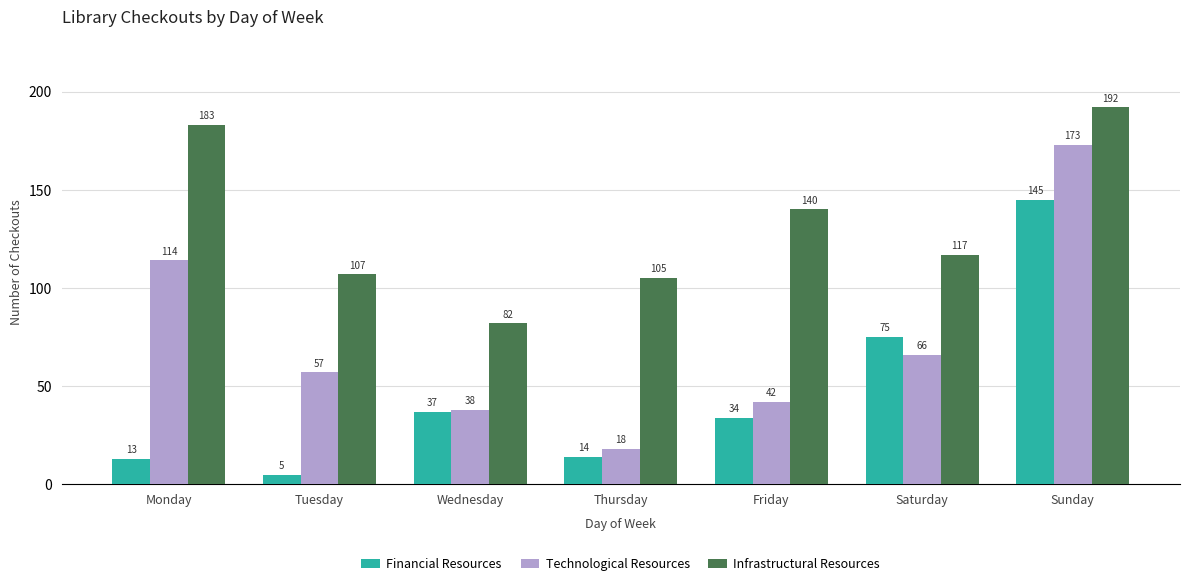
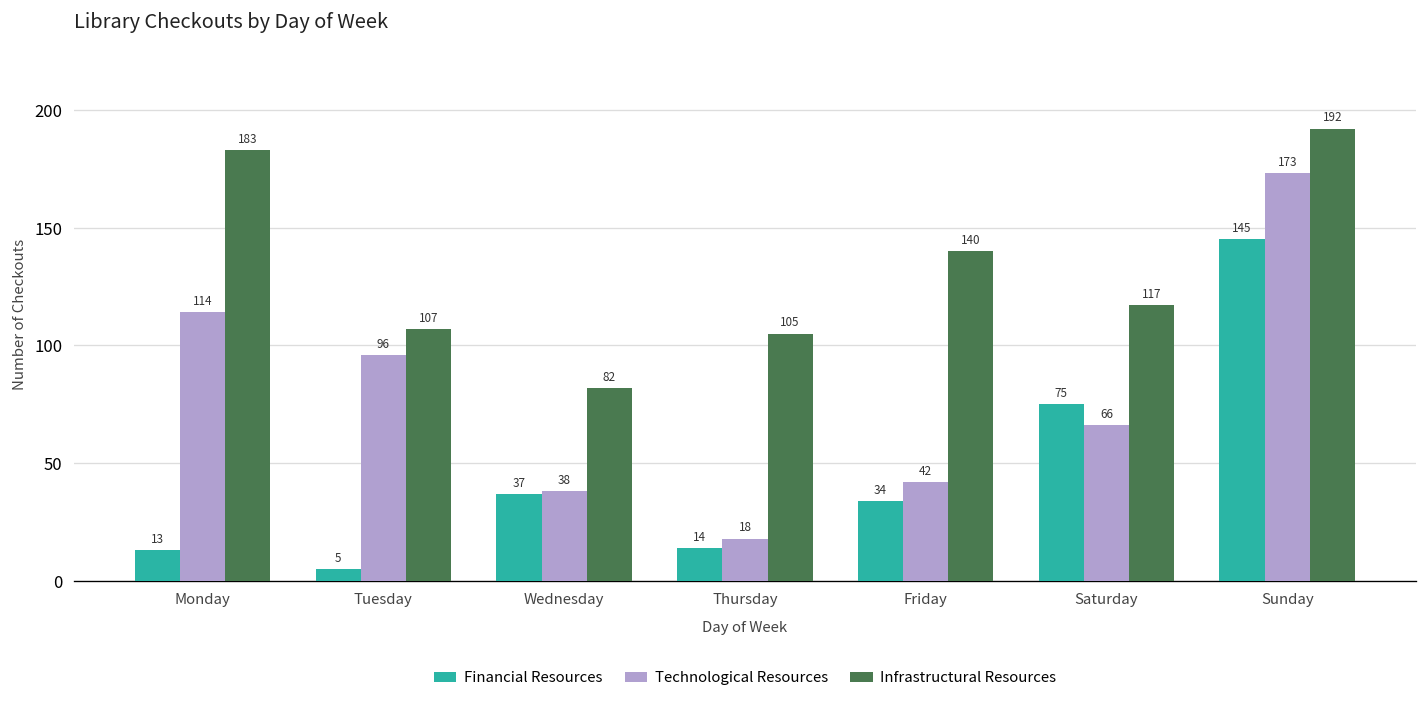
Technological Resources, Tuesday: 57 -> 96
